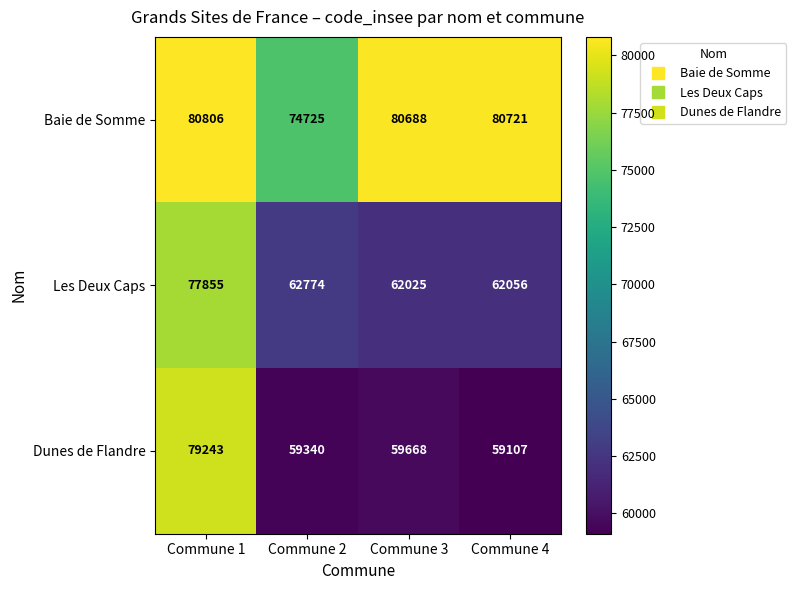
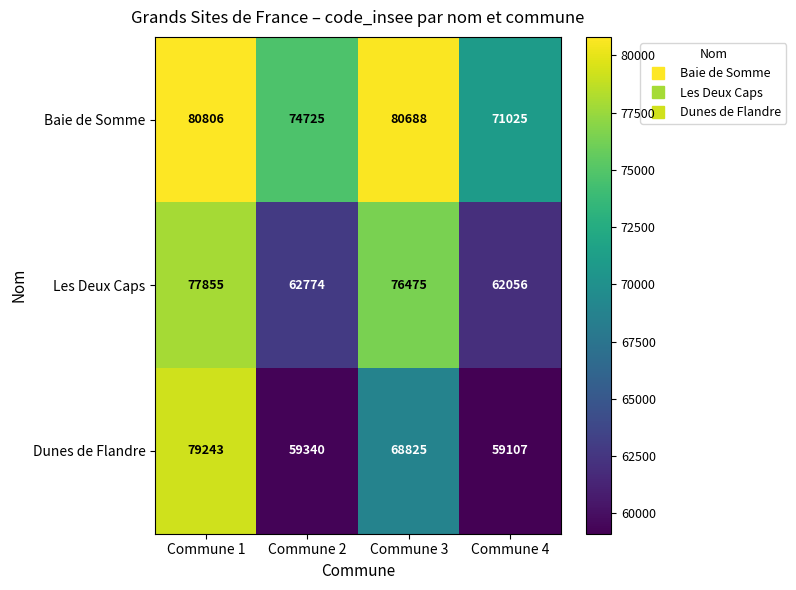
Baie de Somme, Commune 4: 80721 -> 71025
Les Deux Caps, Commune 3: 62025 -> 76475
Dunes de Flandre, Commune 3: 59668 -> 68825
